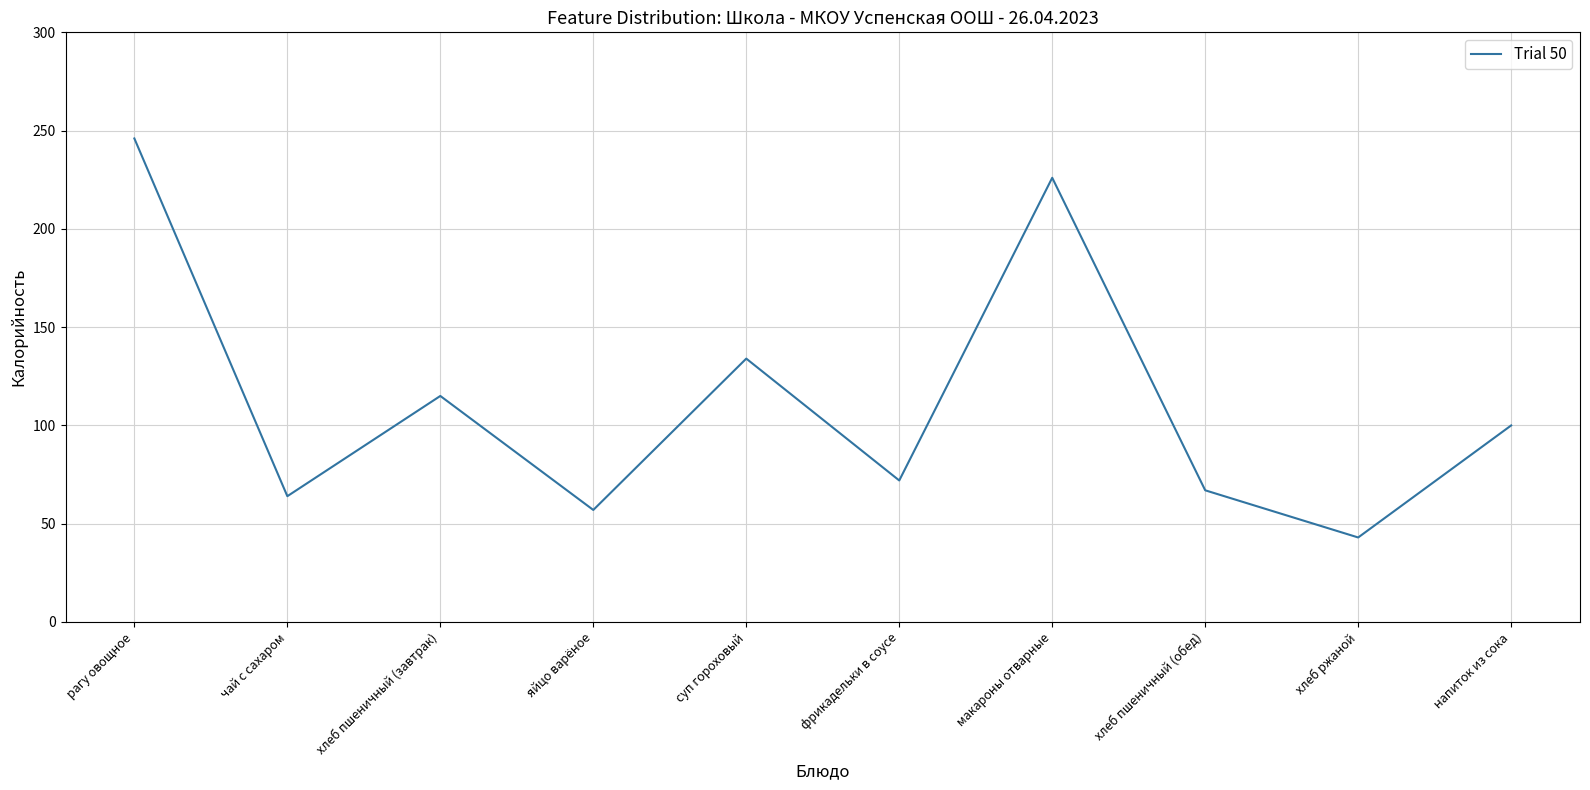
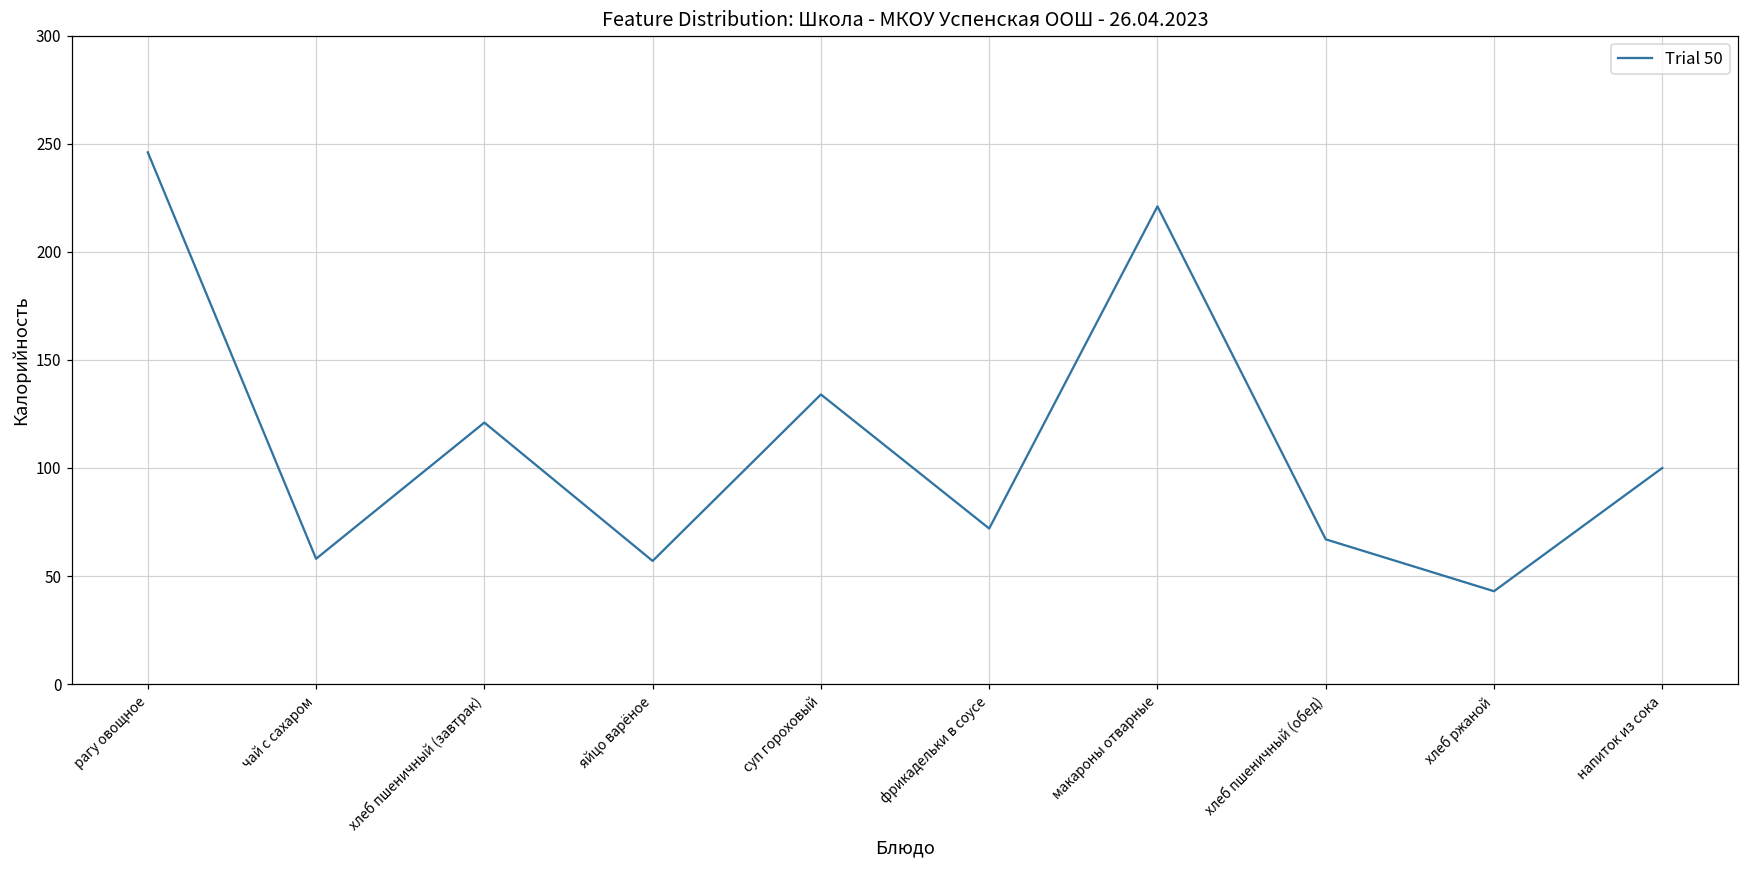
чай с сахаром: 64 -> 58
хлеб пшеничный (завтрак): 115 -> 121
макароны отварные: 226 -> 221
